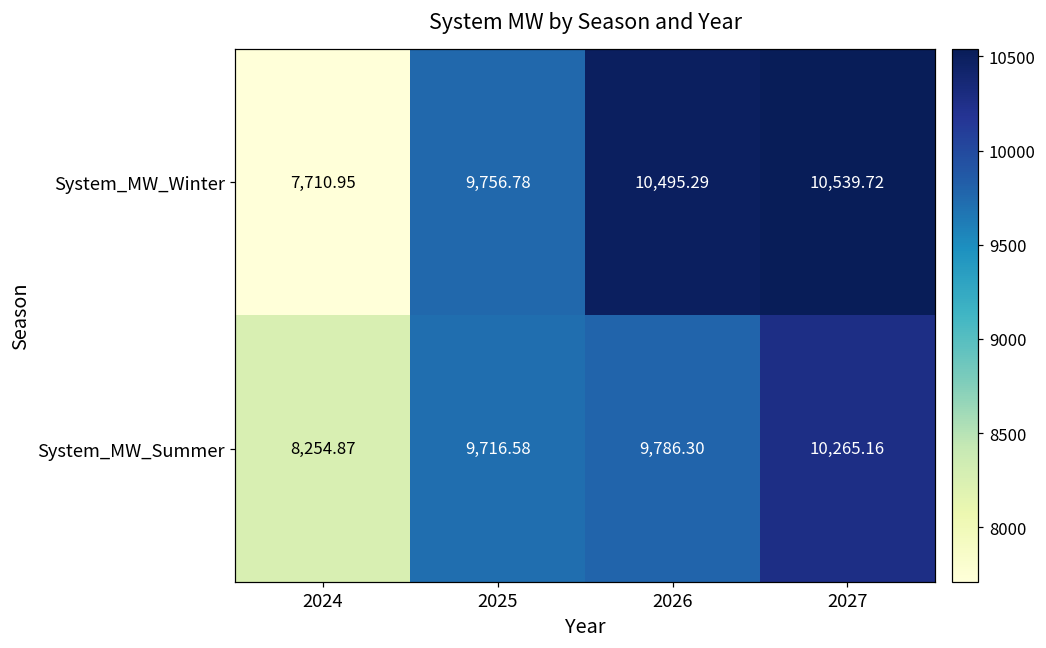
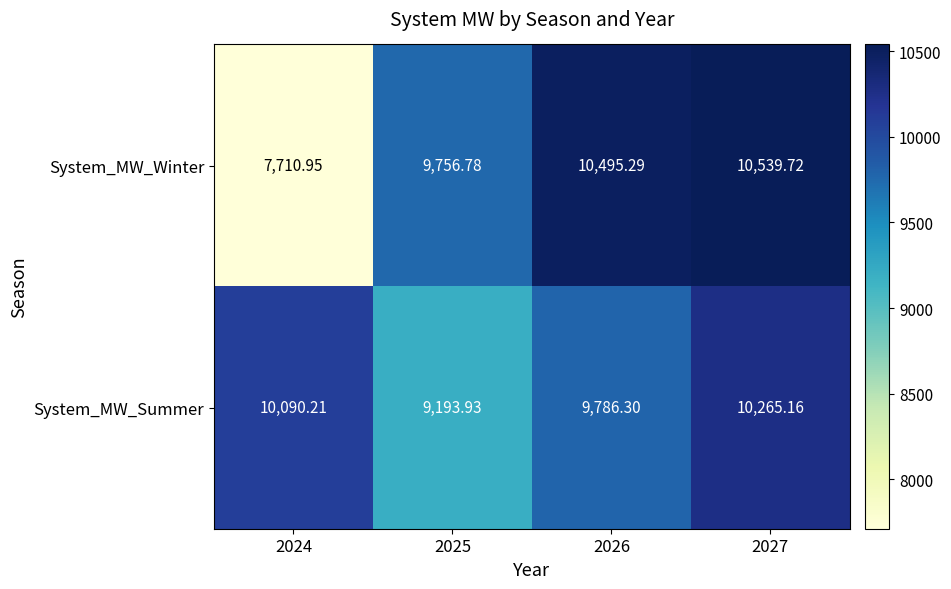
System_MW_Summer, 2024: 8,254.87 -> 10,090.21
System_MW_Summer, 2025: 9,716.58 -> 9,193.93
